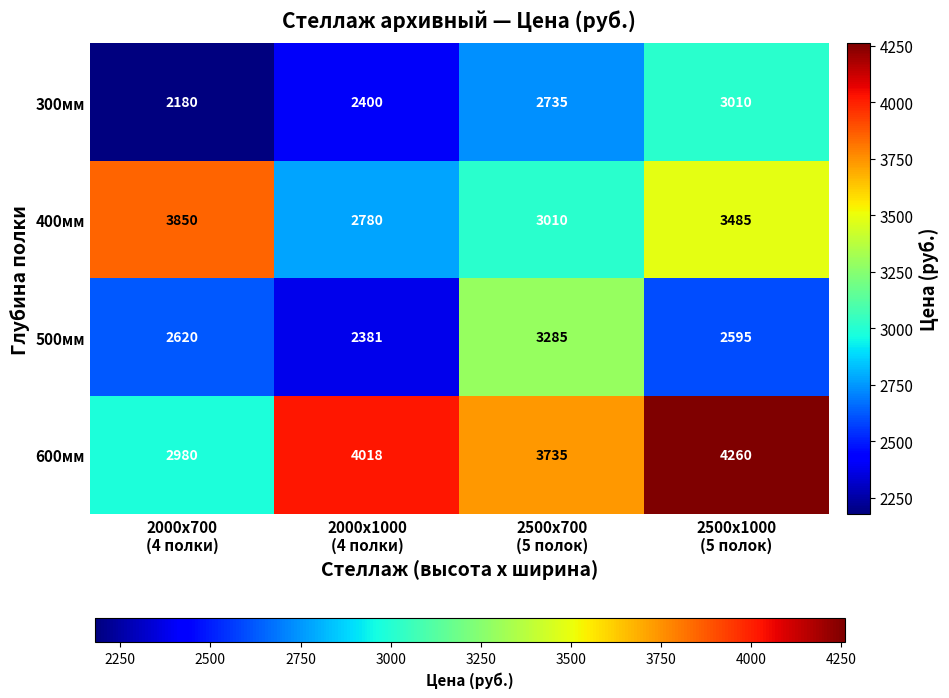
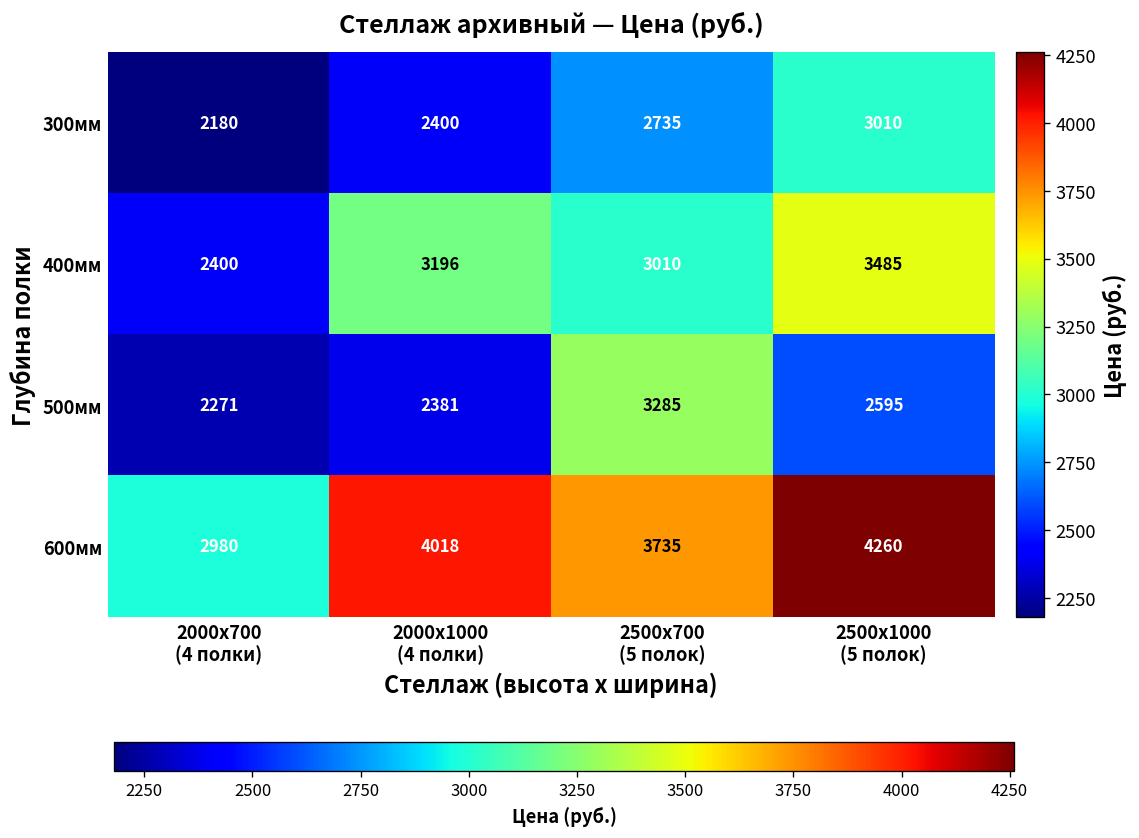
400мм, 2000х700 (4 полки): 3850 -> 2400
400мм, 2000х1000 (4 полки): 2780 -> 3196
500мм, 2000х700 (4 полки): 2620 -> 2271
